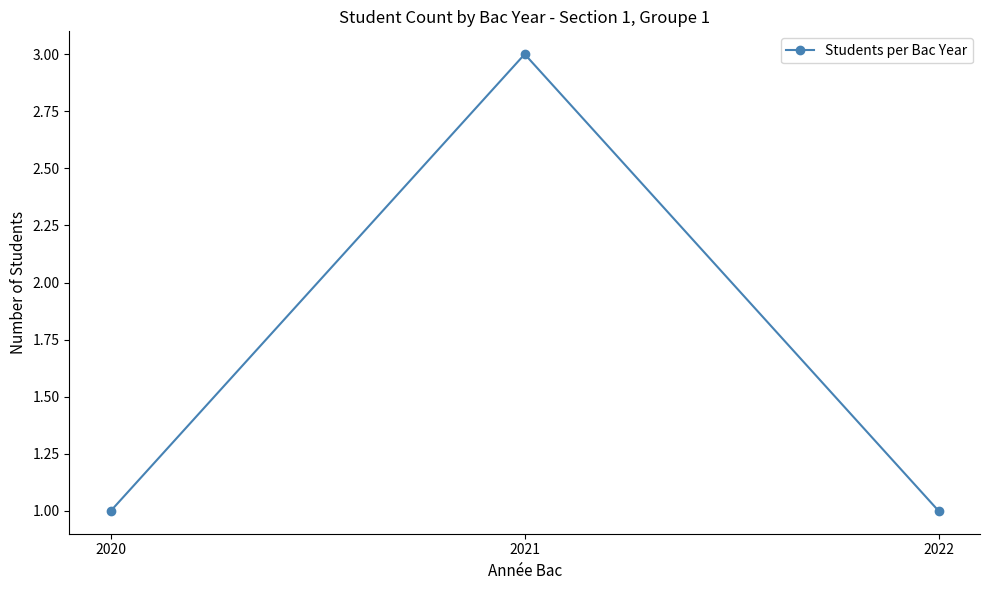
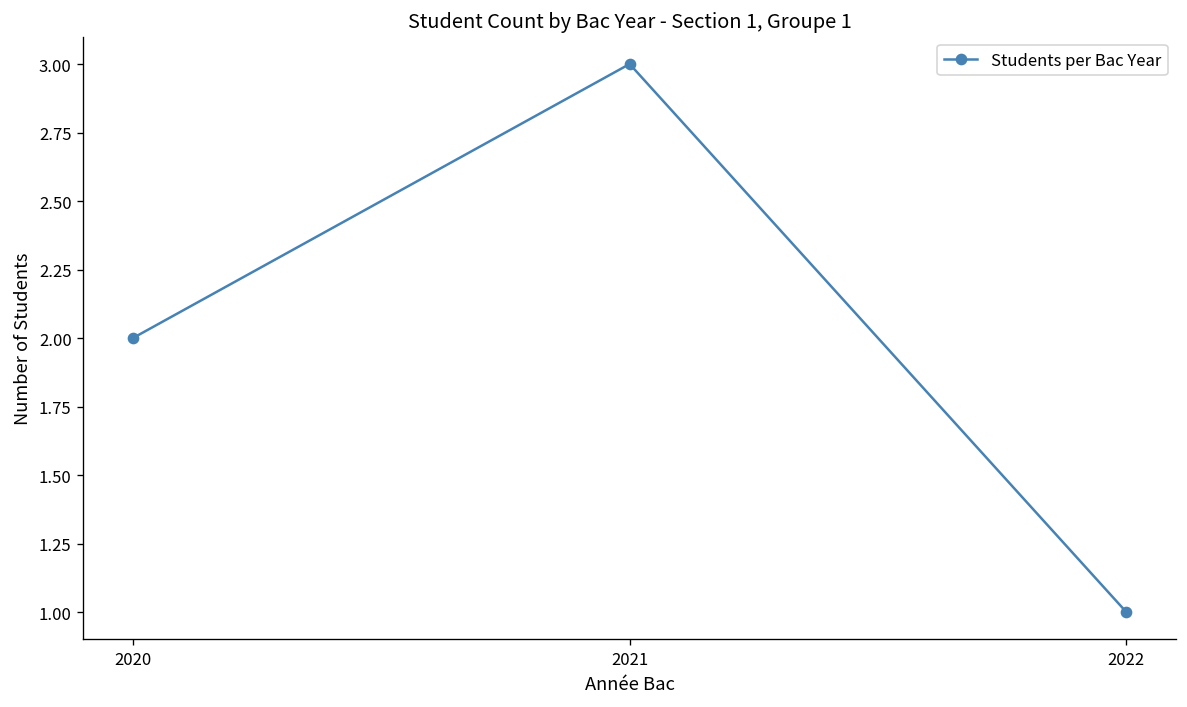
2020: 1 -> 2
